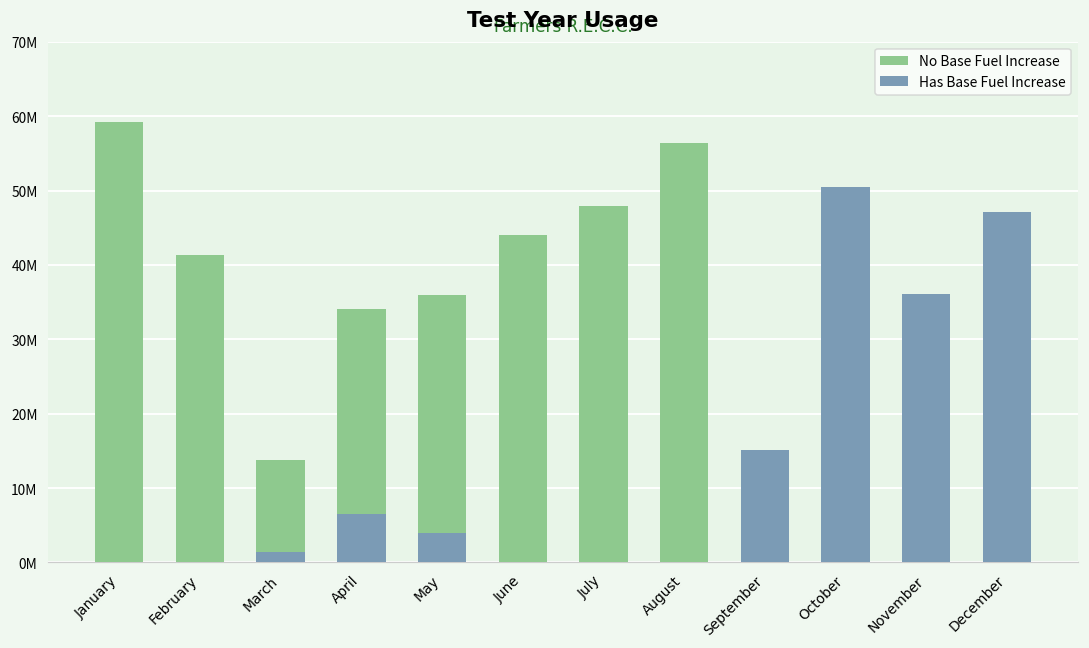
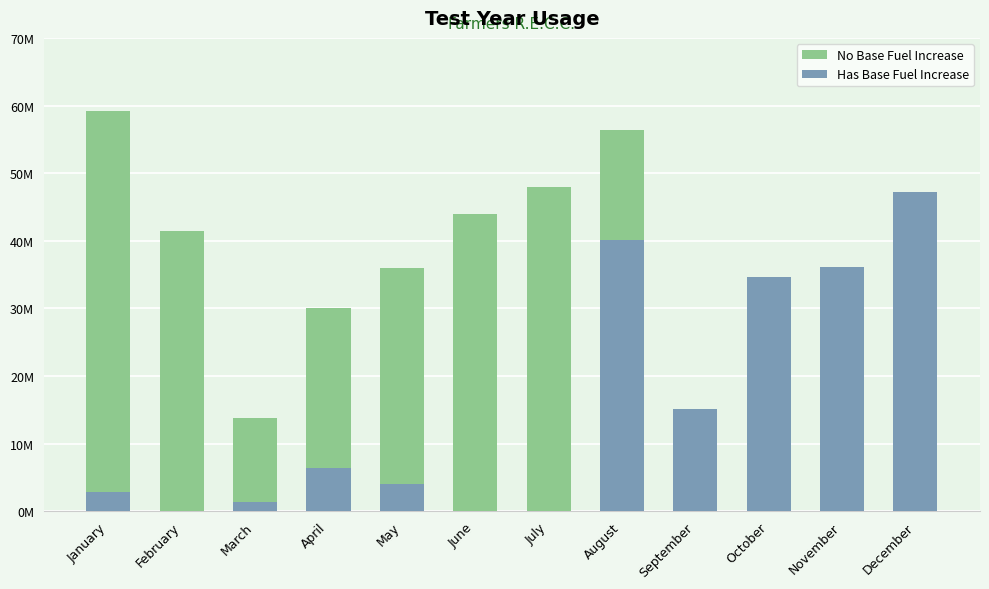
Has Base Fuel Increase, January: 0 -> 3000000
No Base Fuel Increase, April: 34000000 -> 30000000
Has Base Fuel Increase, August: 0 -> 40000000
Has Base Fuel Increase, October: 50000000 -> 35000000
